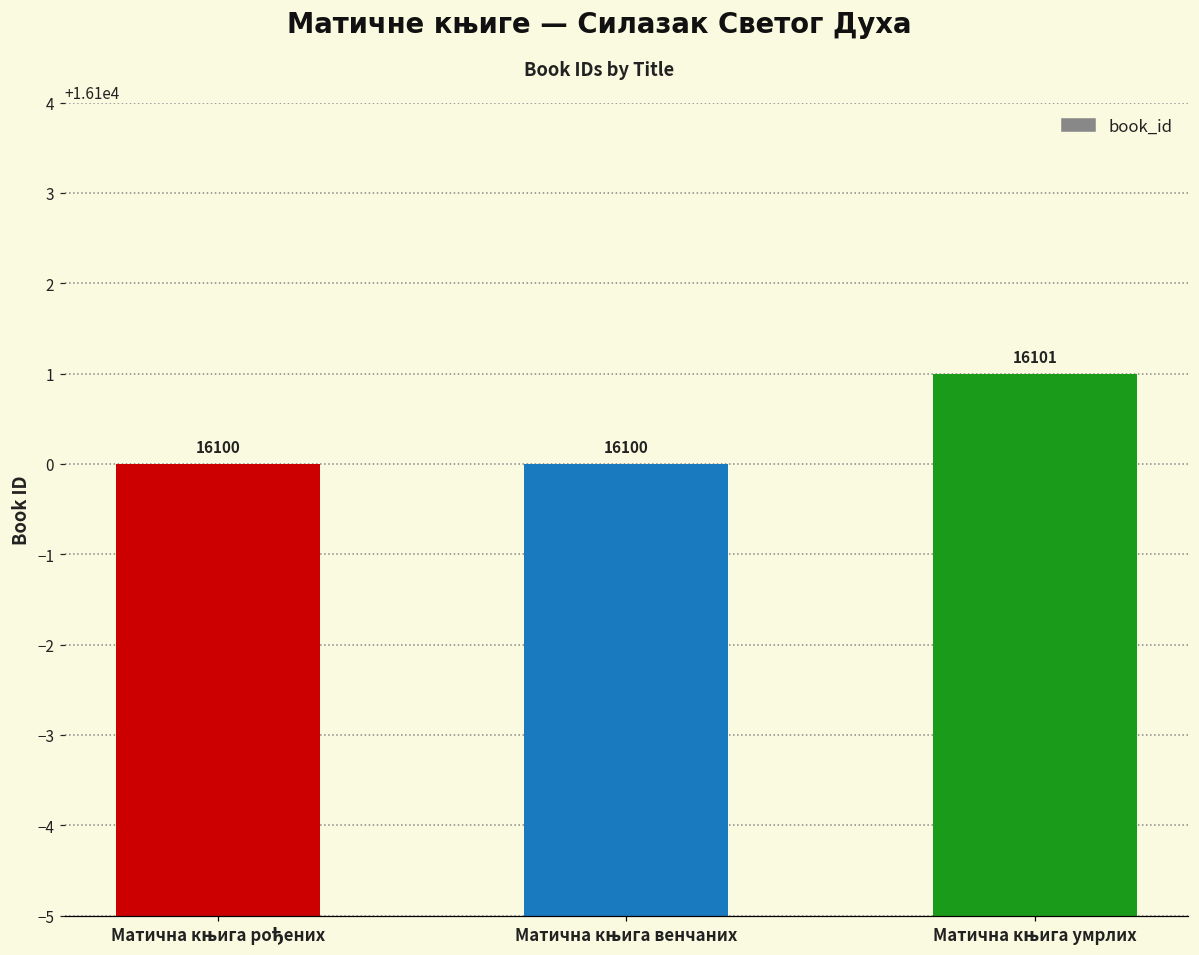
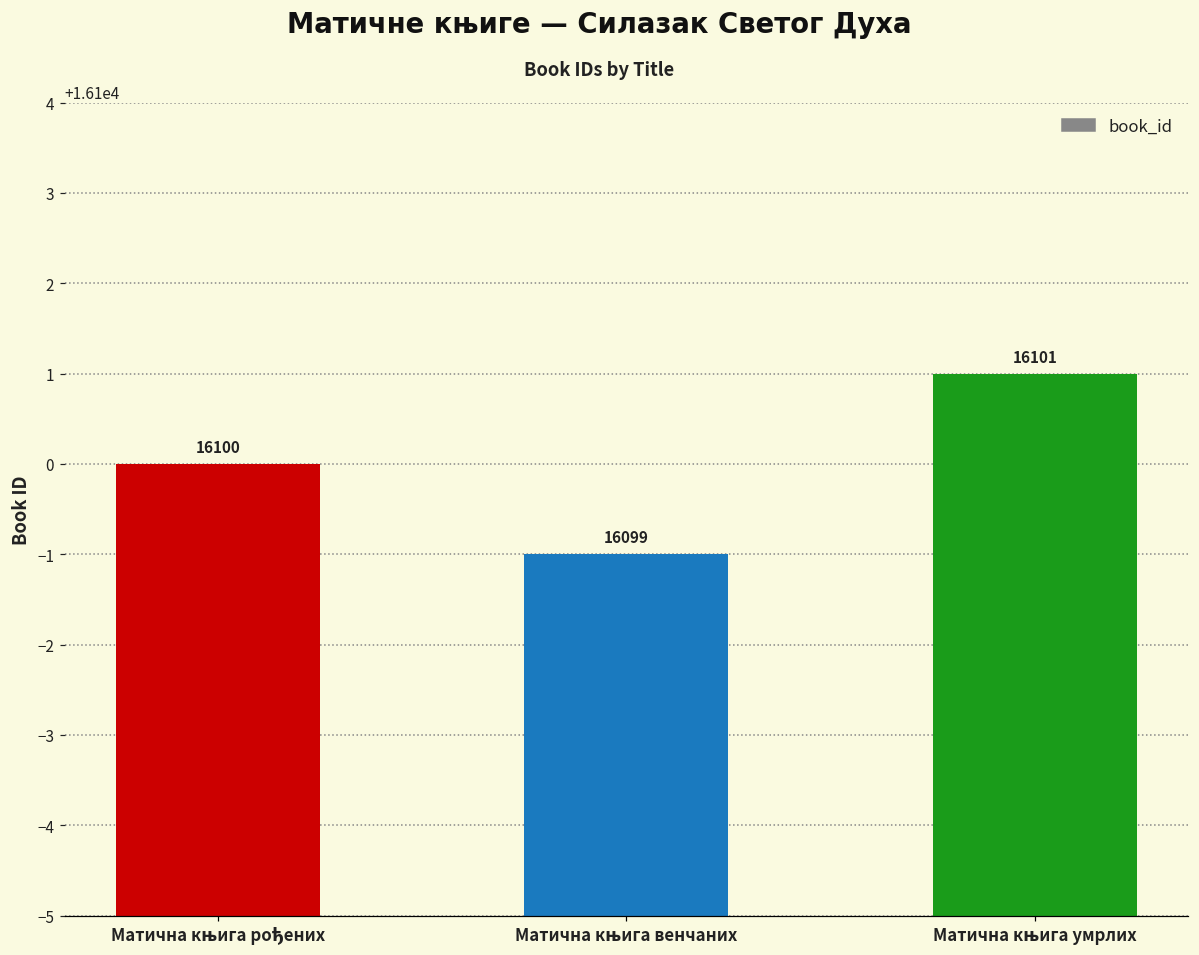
Матична књига венчаних: 16100 -> 16099
